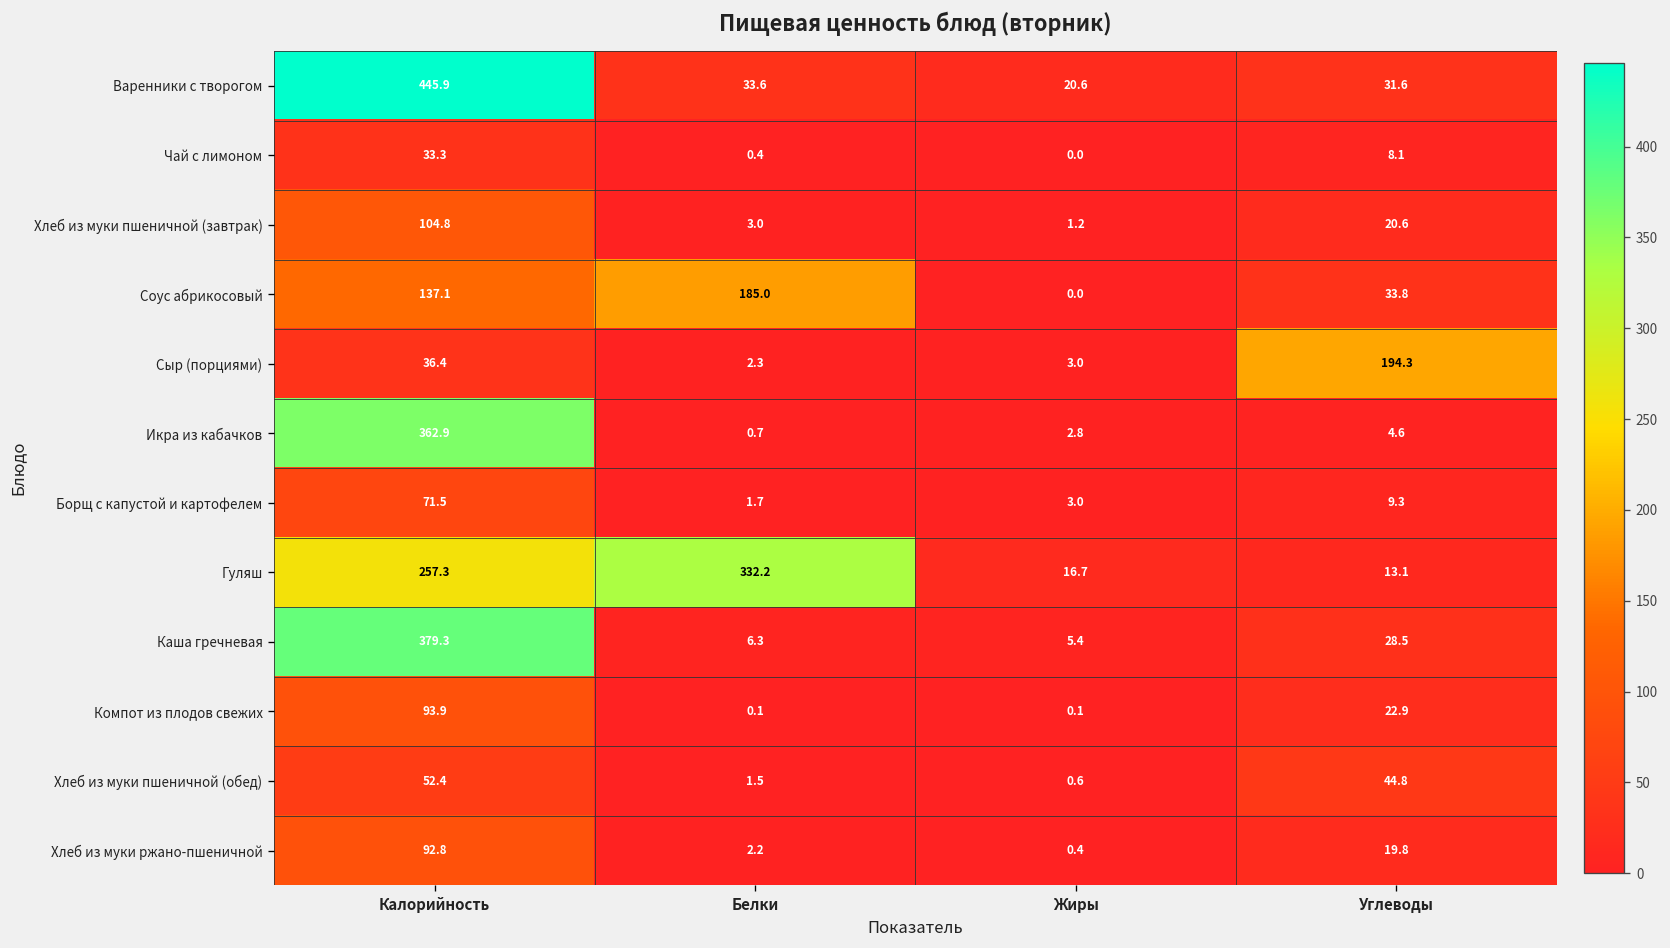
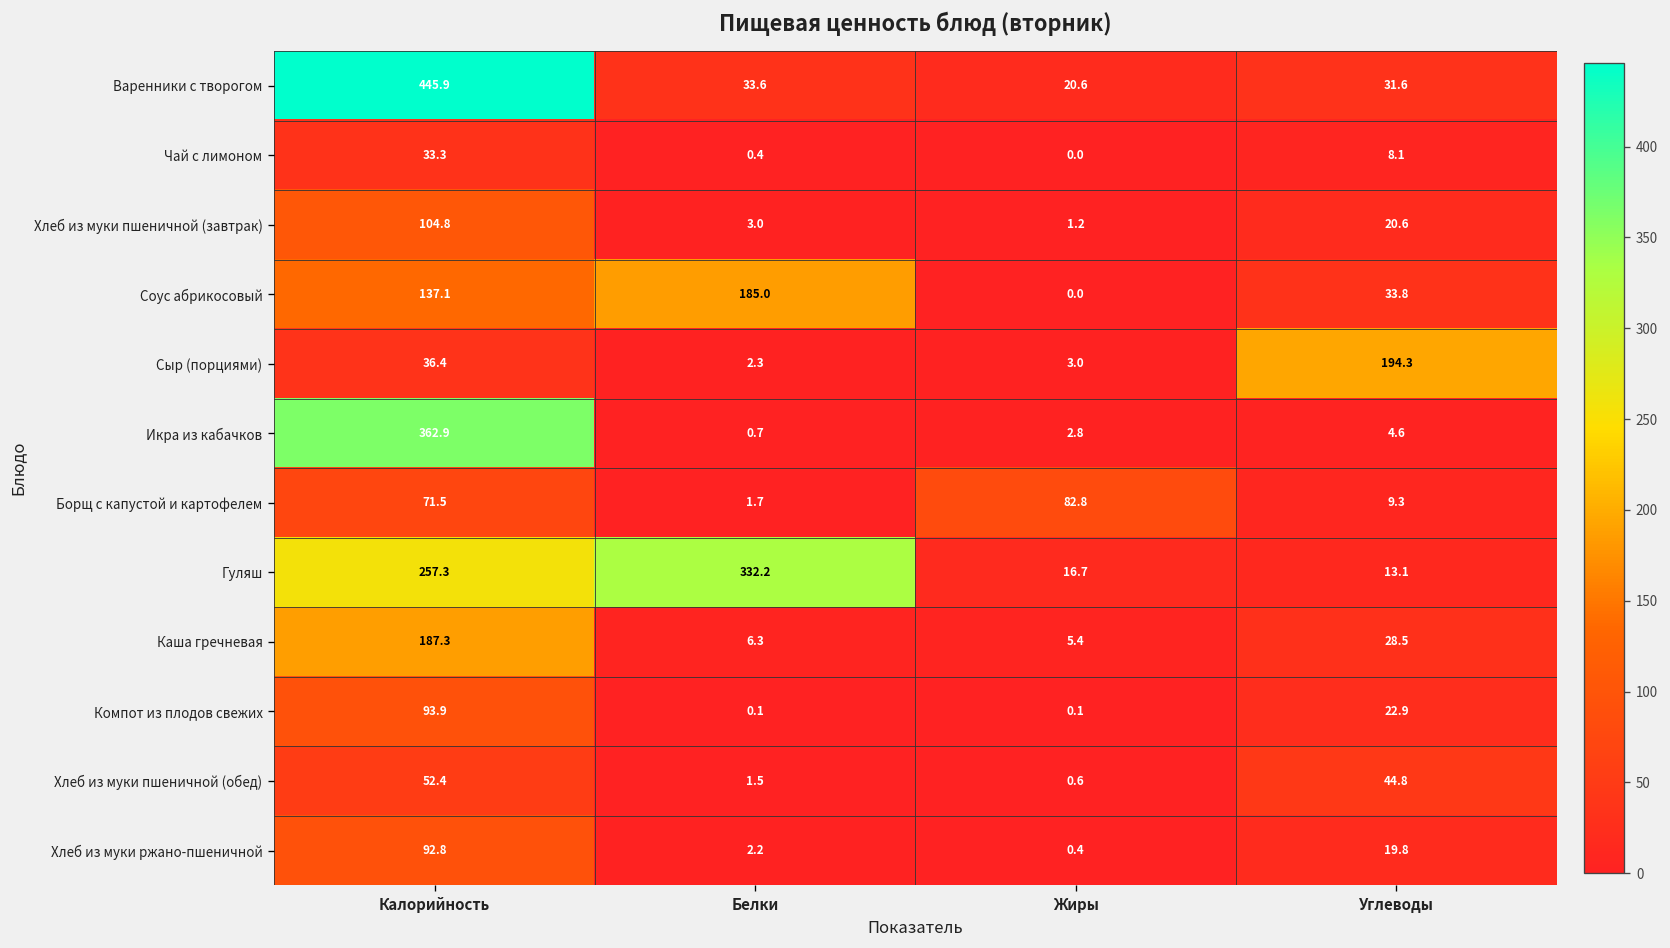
Борщ с капустой и картофелем, Жиры: 3.0 -> 82.8
Каша гречневая, Калорийность: 379.3 -> 187.3
